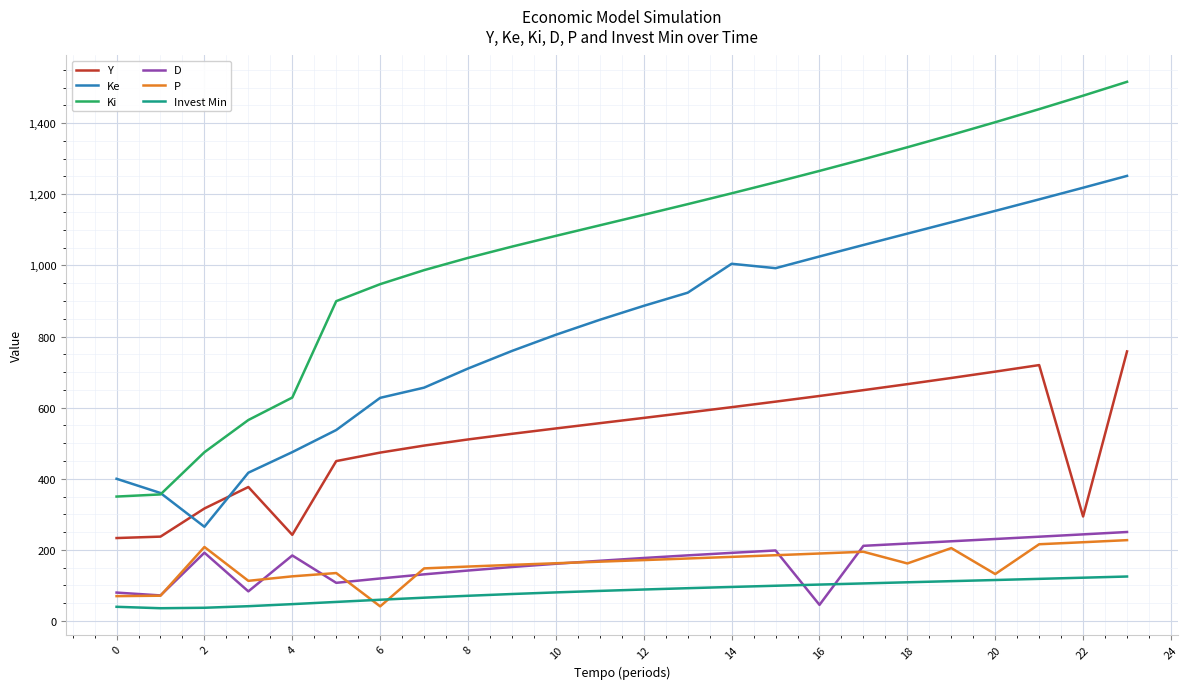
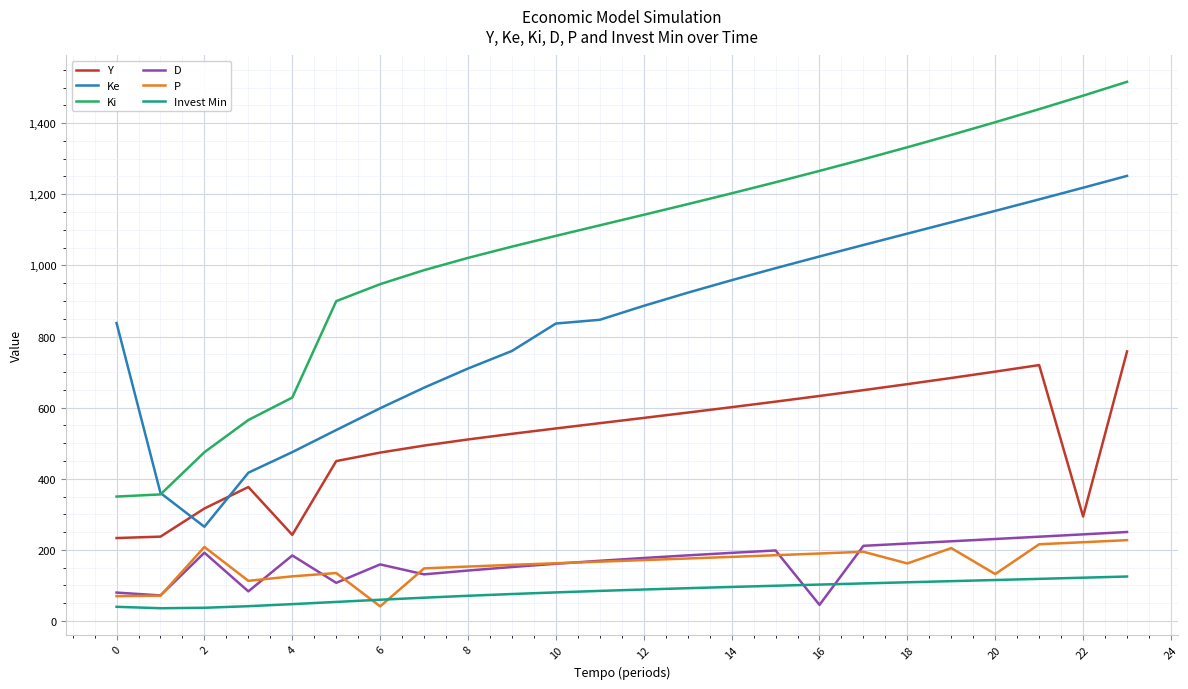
Ke, 0: 400 -> 840
Ke, 6: 630 -> 600
D, 6: 120 -> 160
Ke, 10: 800 -> 840
Ke, 14: 1,000 -> 960
